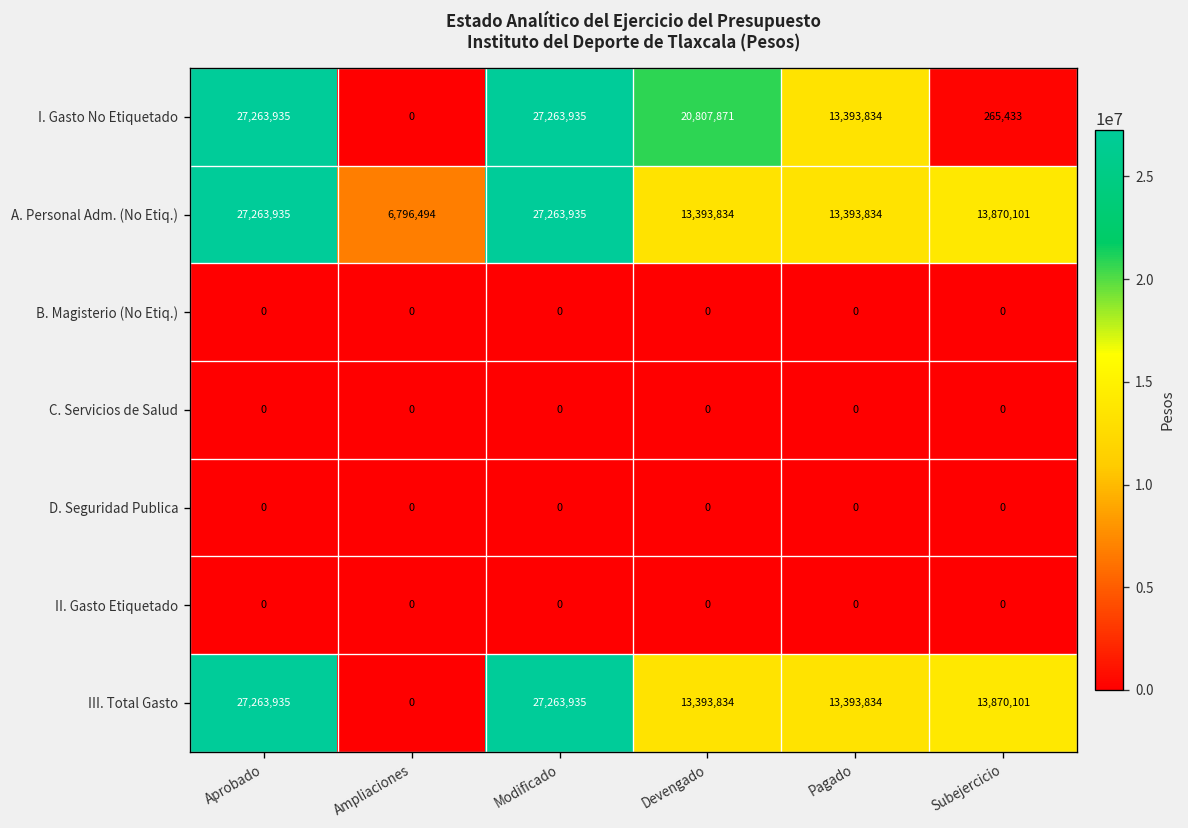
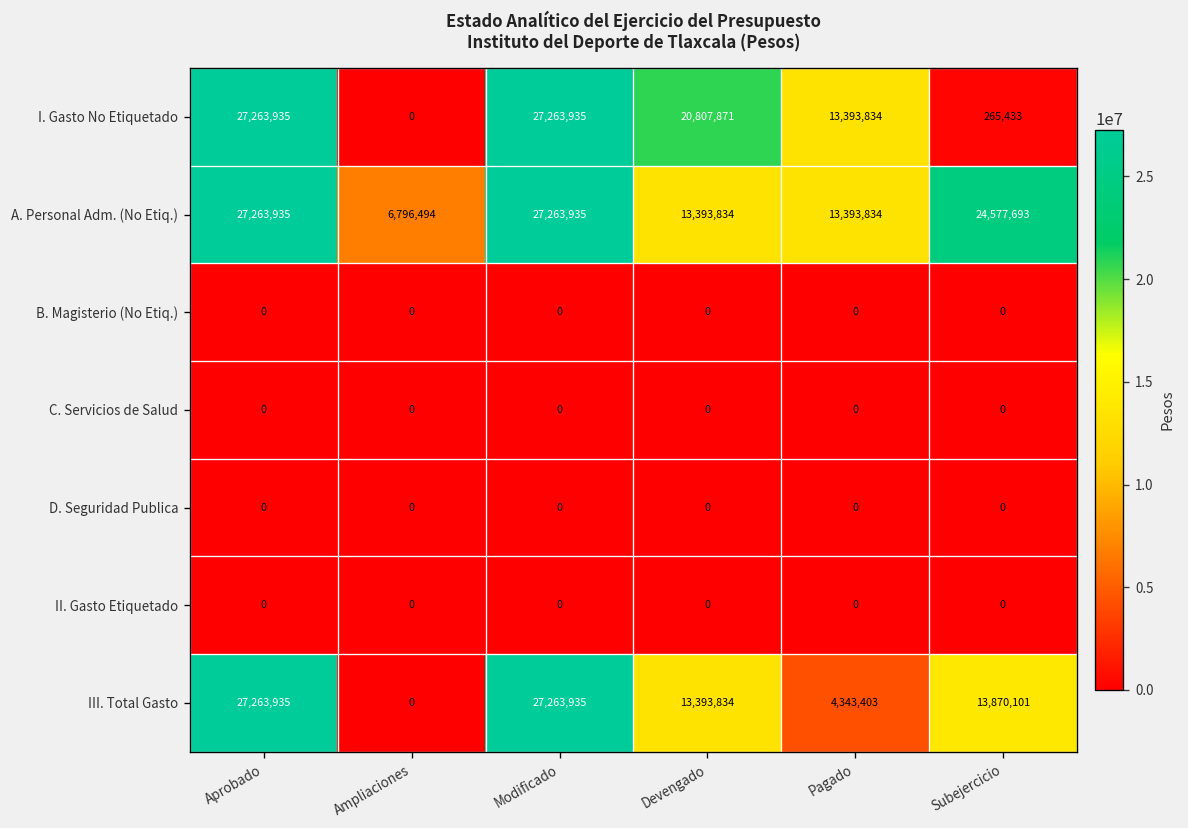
A. Personal Adm. (No Etiq.), Subejercicio: 13,870,101 -> 24,577,693
III. Total Gasto, Pagado: 13,393,834 -> 4,343,403
